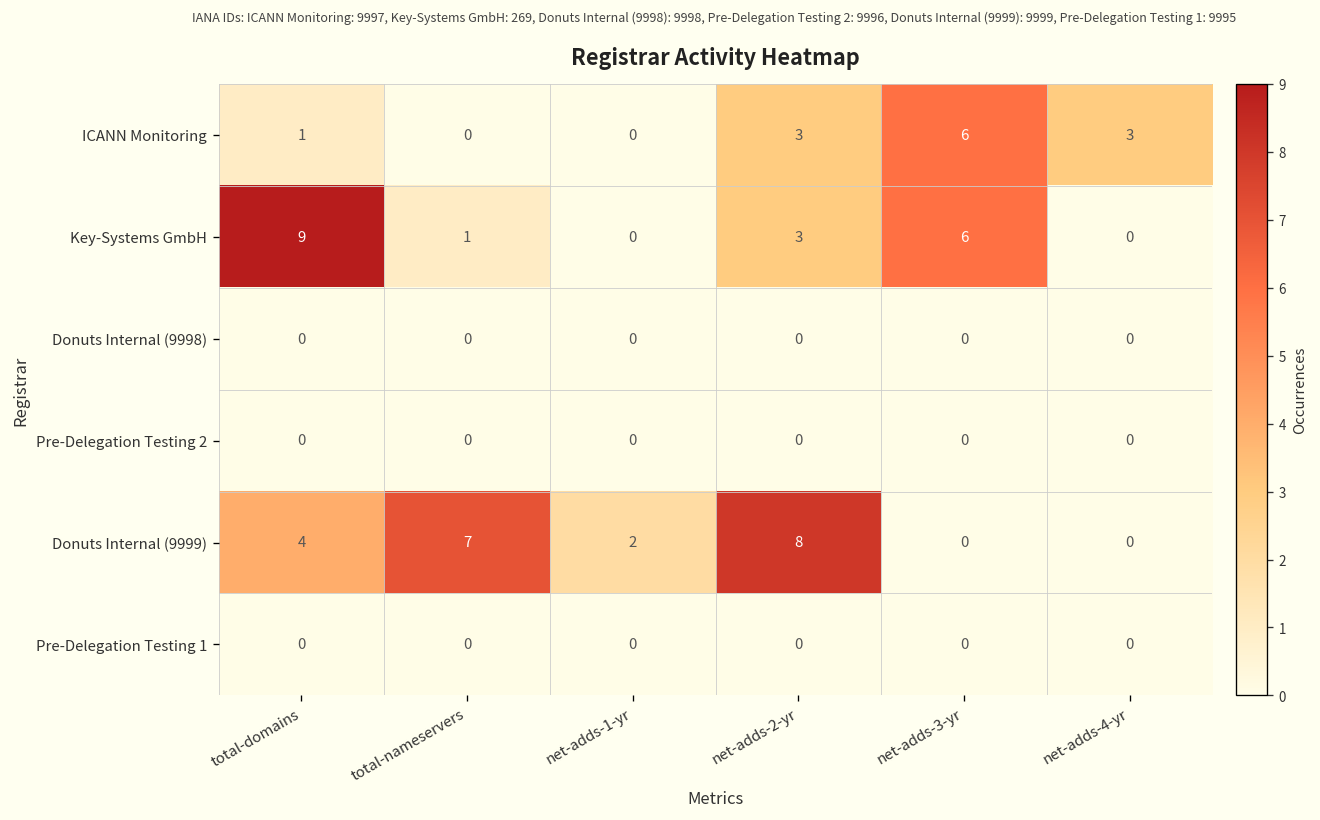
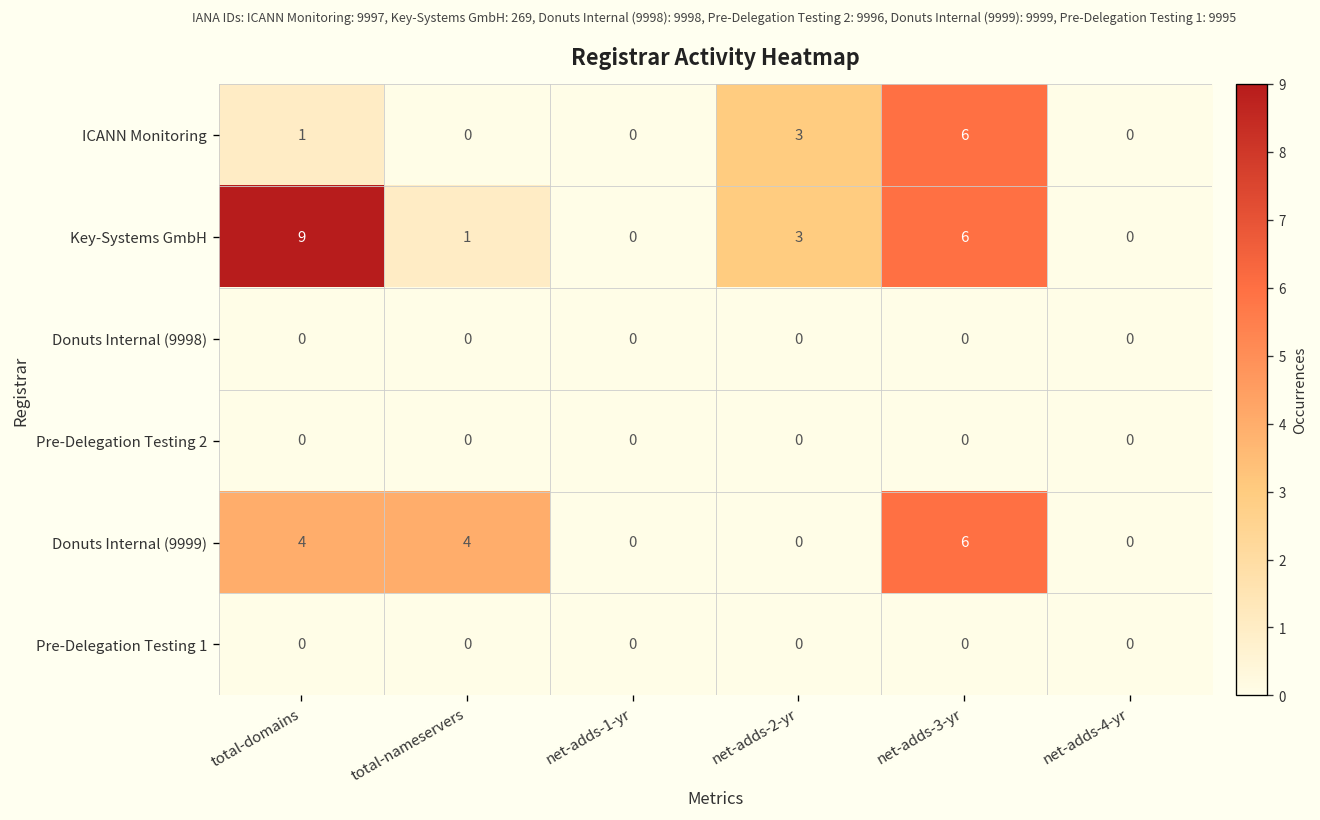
ICANN Monitoring, net-adds-4-yr: 3 -> 0
Donuts Internal (9999), total-nameservers: 7 -> 4
Donuts Internal (9999), net-adds-1-yr: 2 -> 0
Donuts Internal (9999), net-adds-2-yr: 8 -> 0
Donuts Internal (9999), net-adds-3-yr: 0 -> 6
